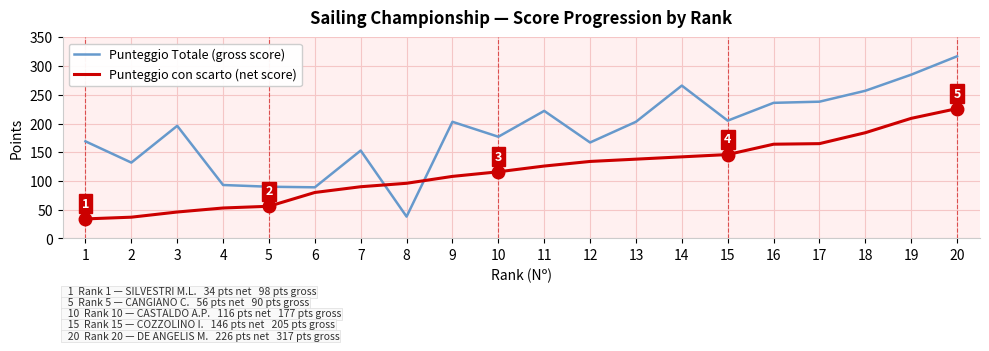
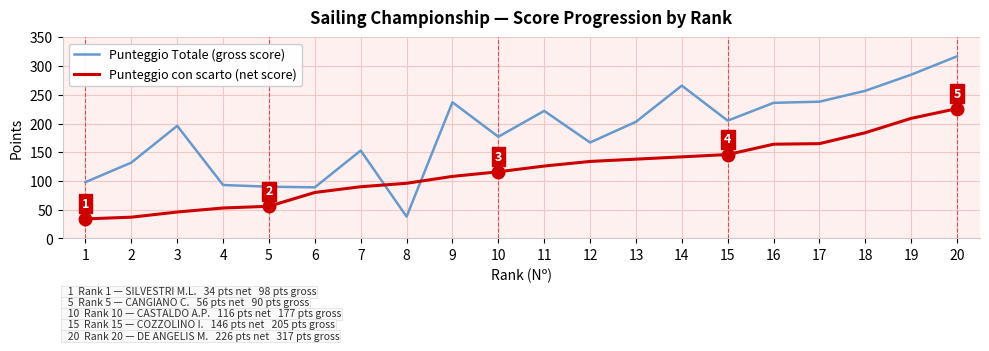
Punteggio Totale (gross score), 1: 170 -> 100
Punteggio Totale (gross score), 9: 200 -> 240
